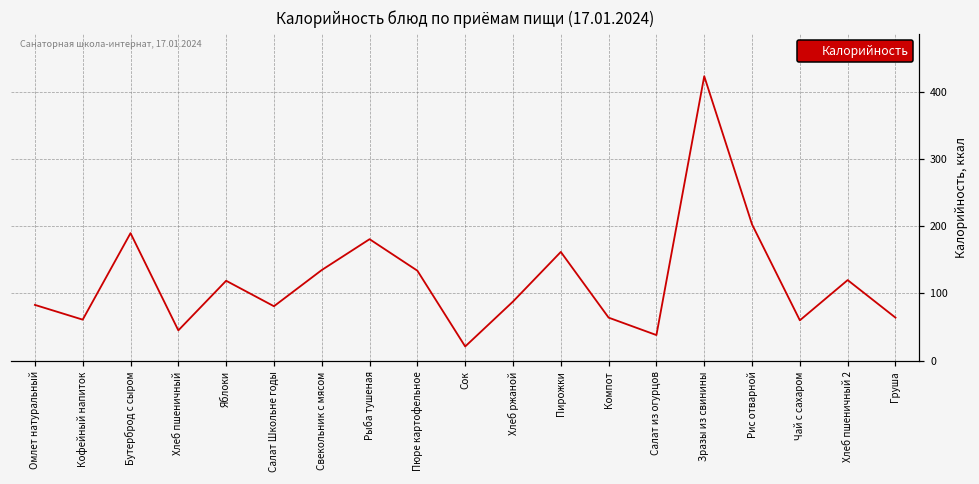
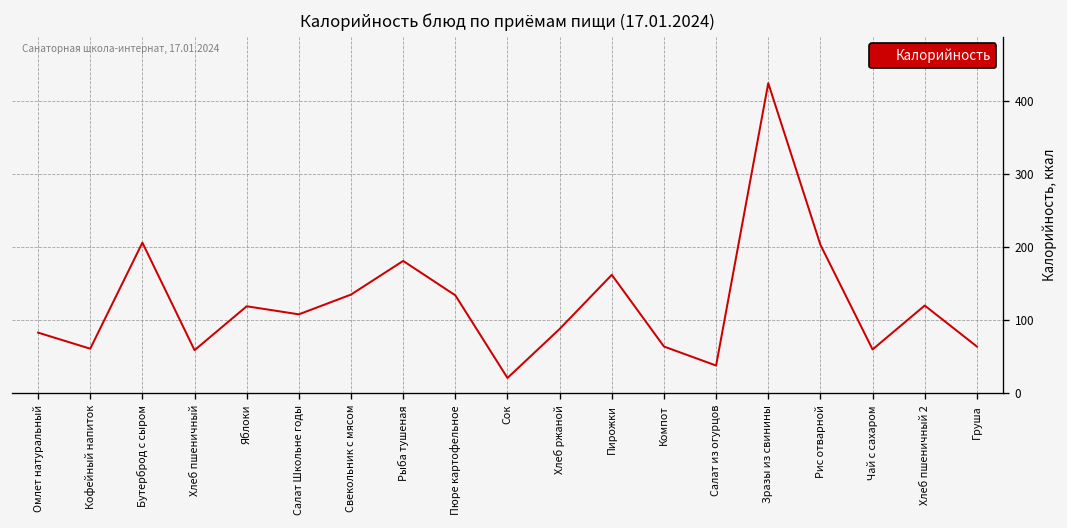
Бутерброд с сыром: 190 -> 210
Хлеб пшеничный: 50 -> 60
Салат Школьне годы: 80 -> 110
